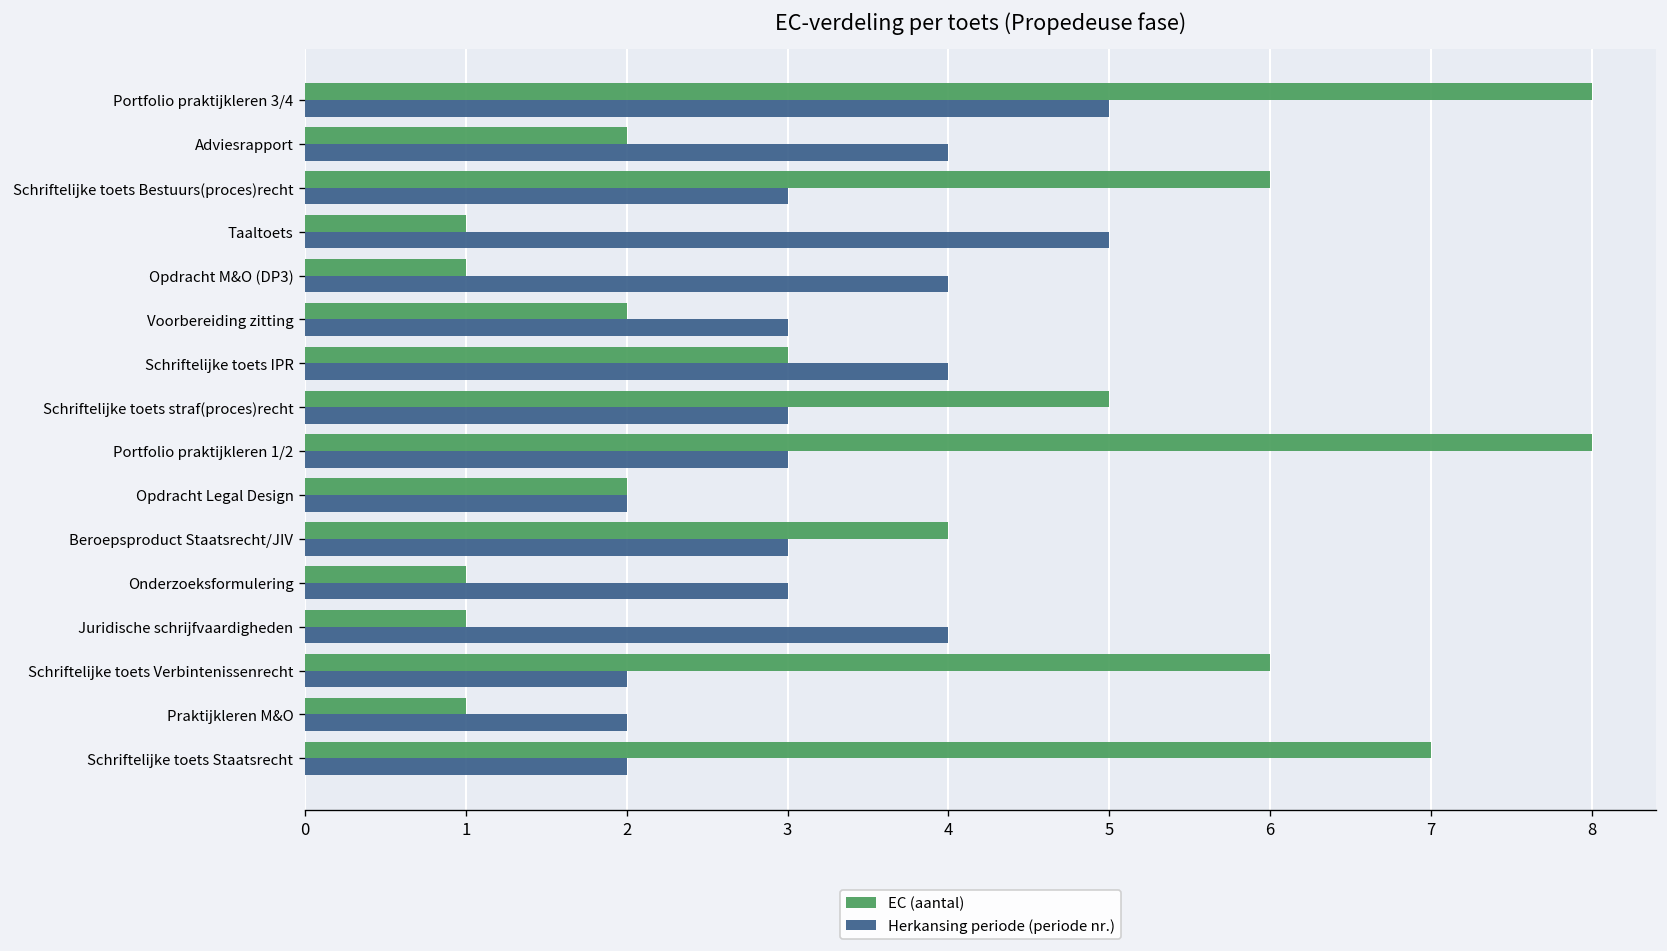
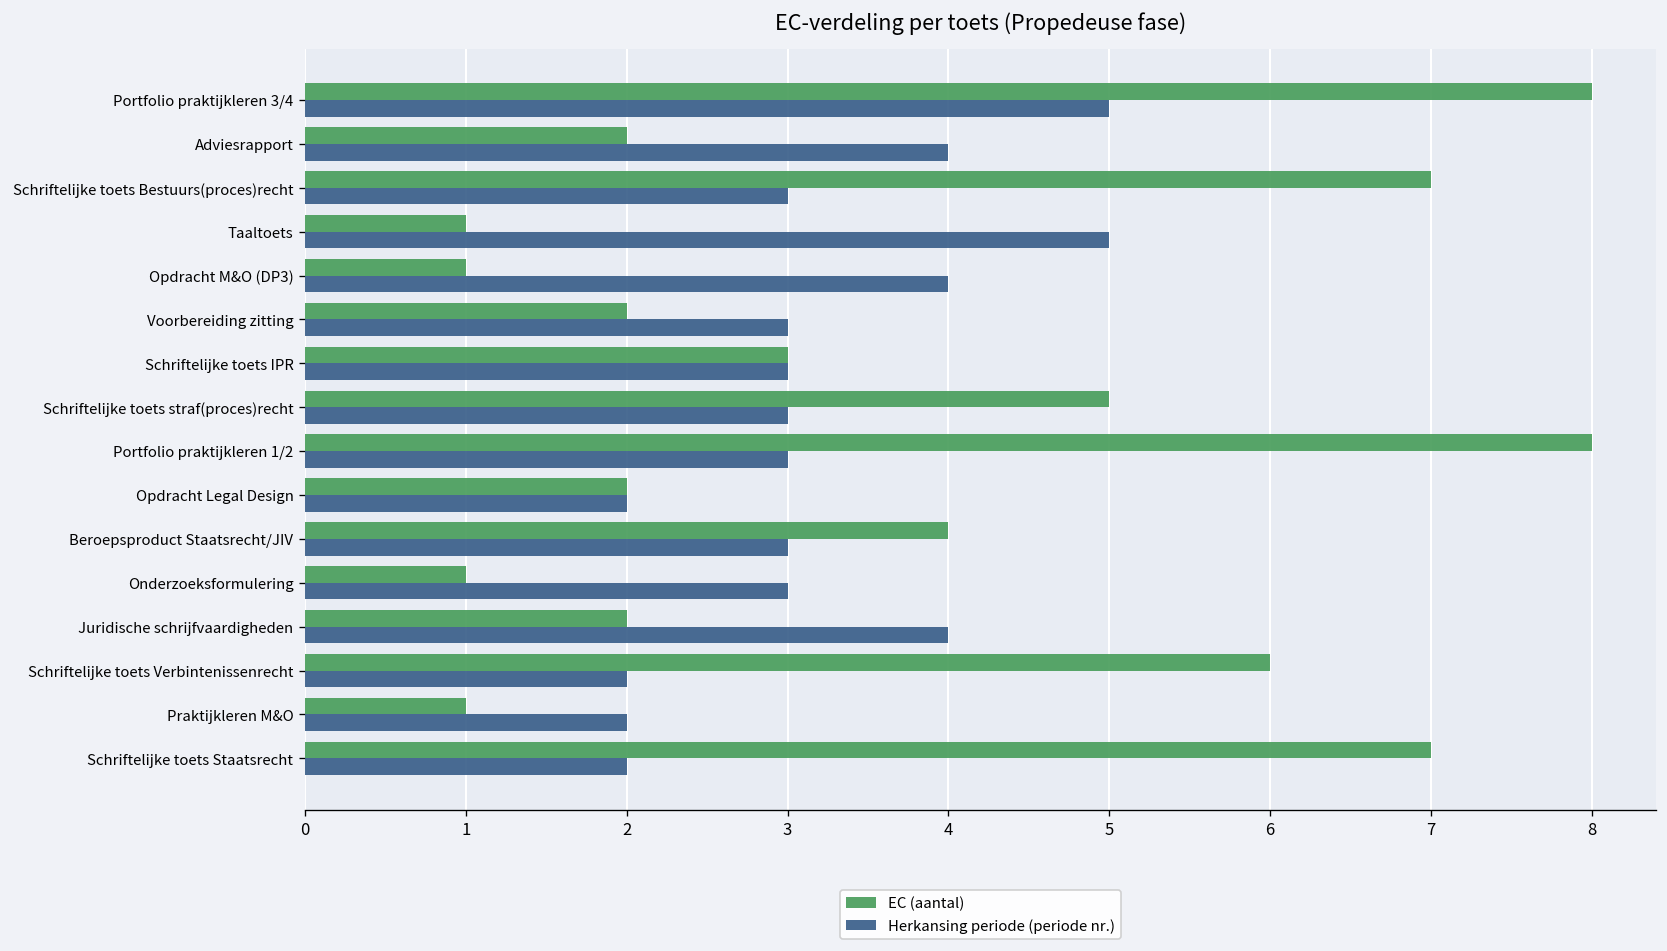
EC (aantal), Schriftelijke toets Bestuurs(proces)recht: 6 -> 7
Herkansing periode (periode nr.), Schriftelijke toets IPR: 4 -> 3
EC (aantal), Juridische schrijfvaardigheden: 1 -> 2
